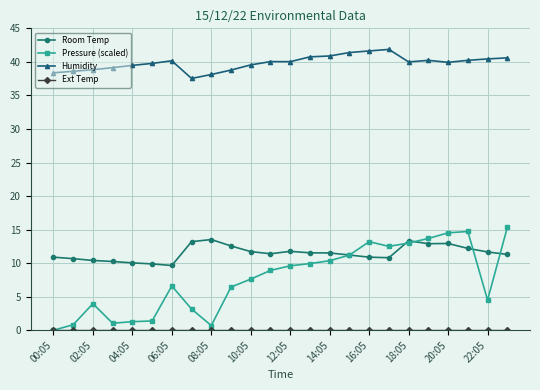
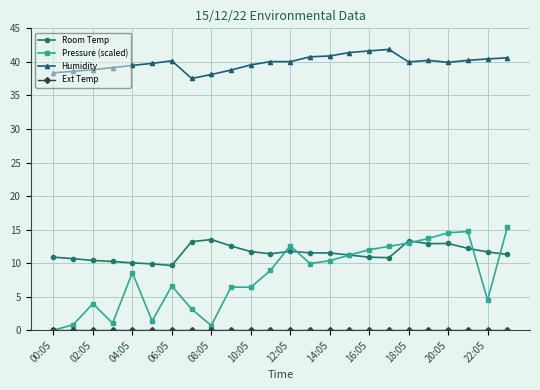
Pressure (scaled), 04:05: 1 -> 9
Pressure (scaled), 10:05: 8 -> 6
Pressure (scaled), 12:05: 10 -> 13
Pressure (scaled), 16:05: 13 -> 12
